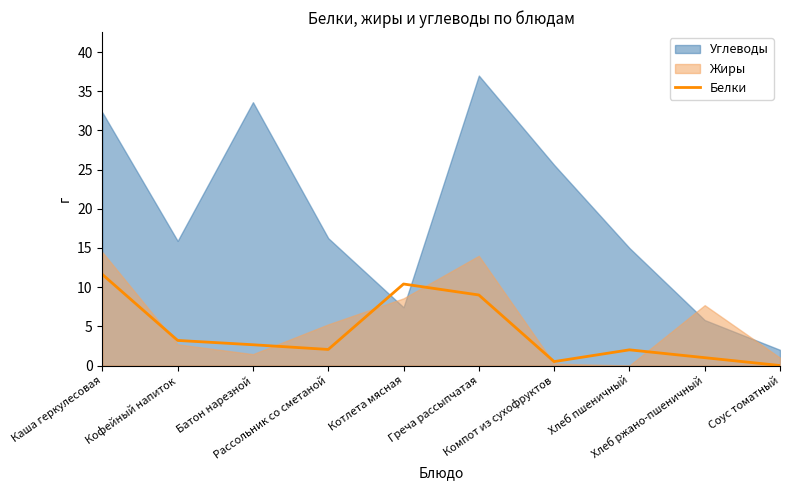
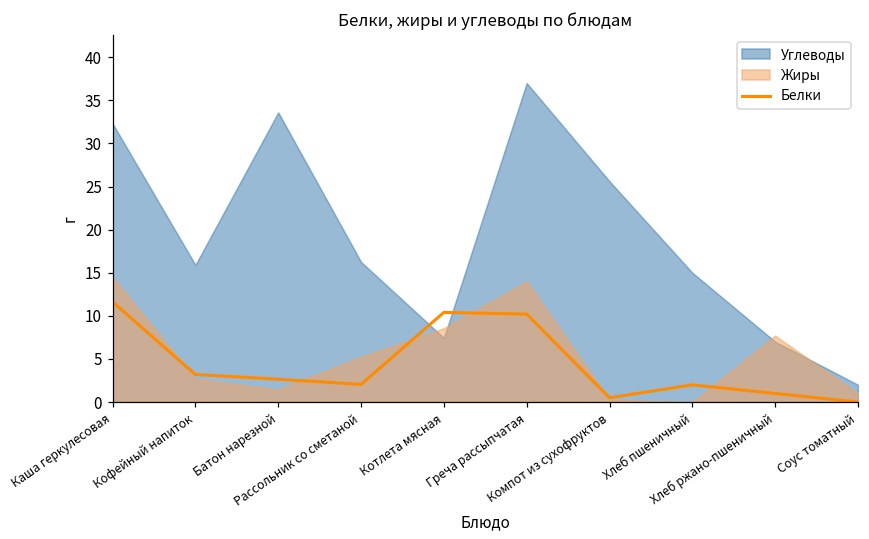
Белки, Греча рассыпчатая: 9 -> 10
Углеводы, Хлеб ржано-пшеничный: 6 -> 7
